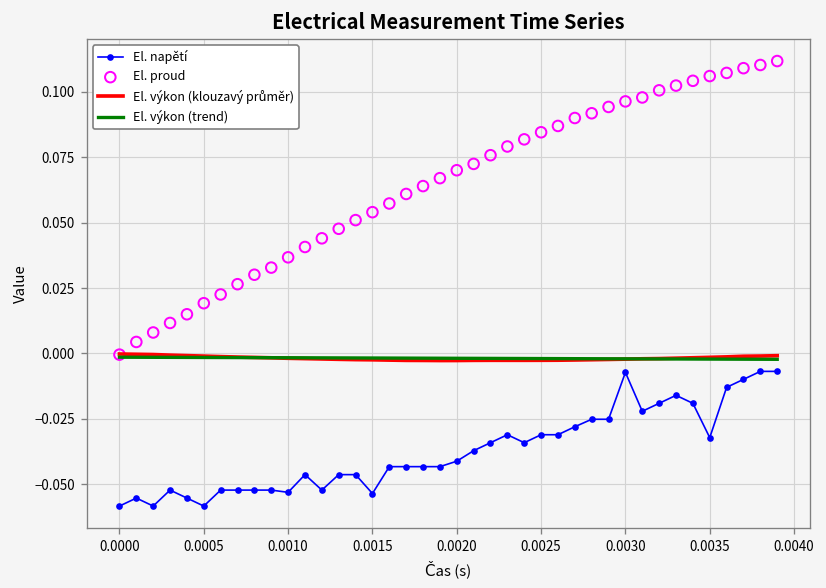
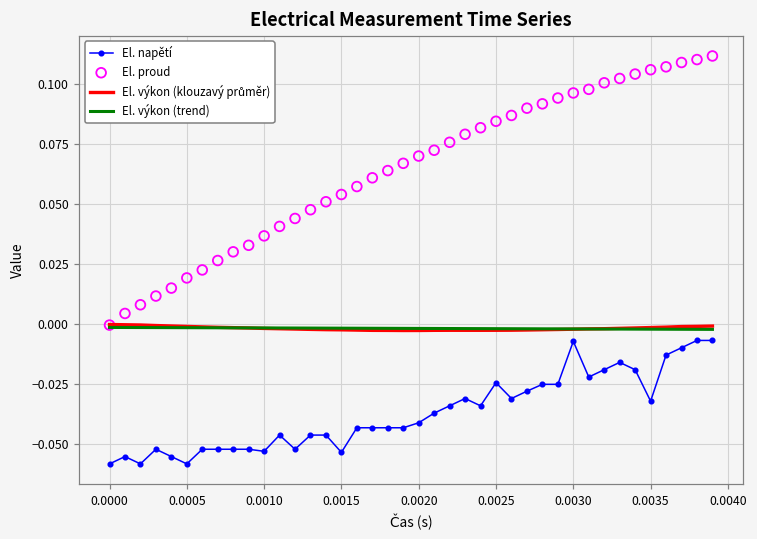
El. napětí, 0.0025: -0.031 -> -0.024
